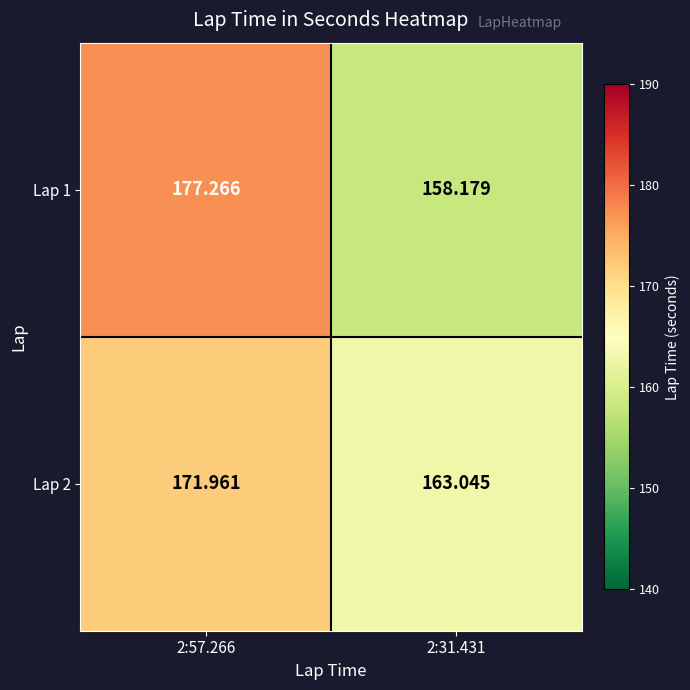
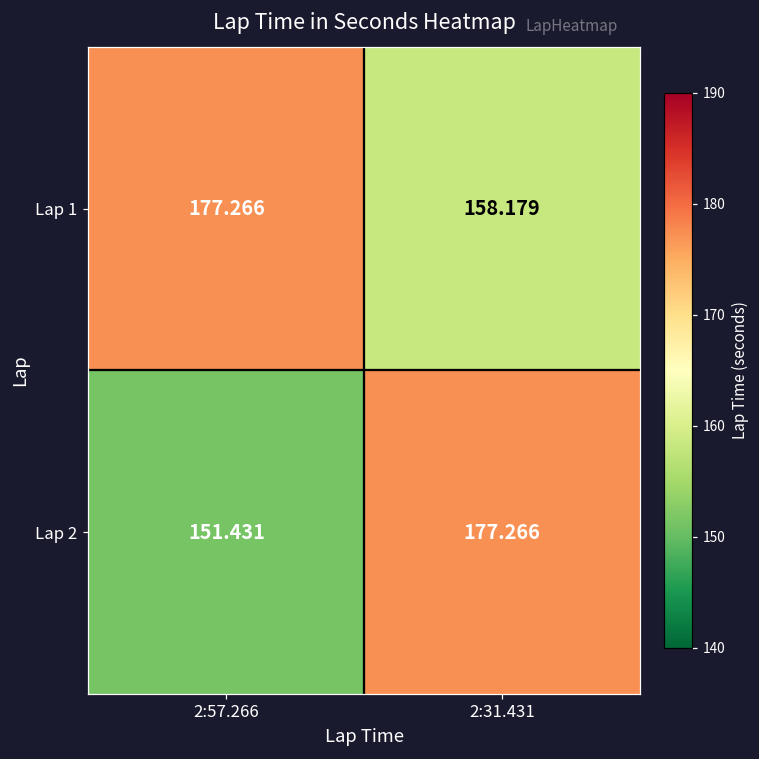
Lap 2, 2:57.266: 171.961 -> 151.431
Lap 2, 2:31.431: 163.045 -> 177.266
